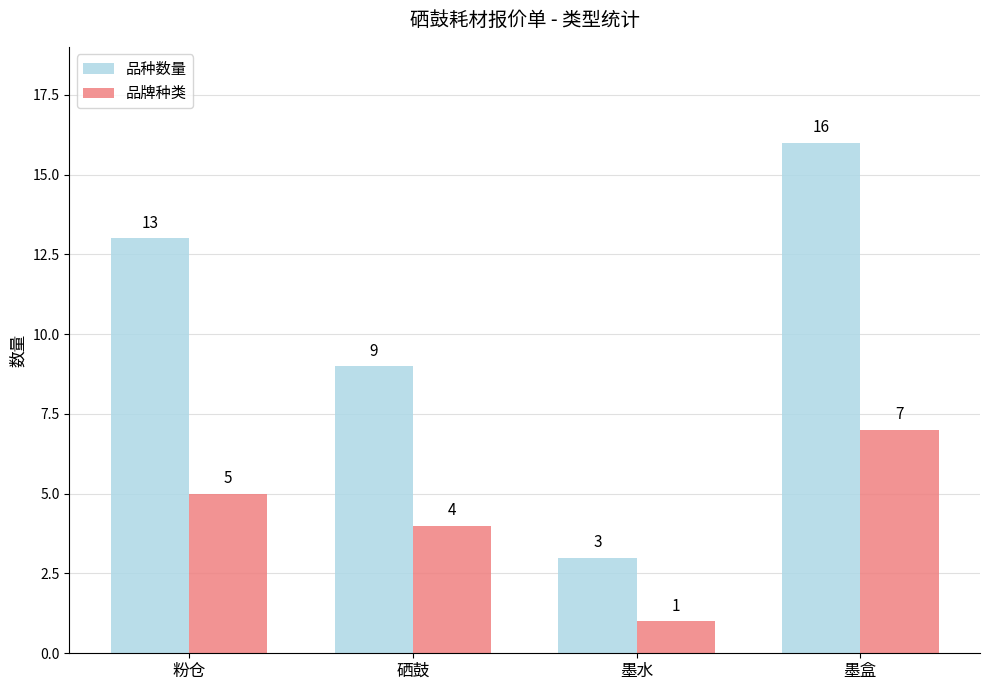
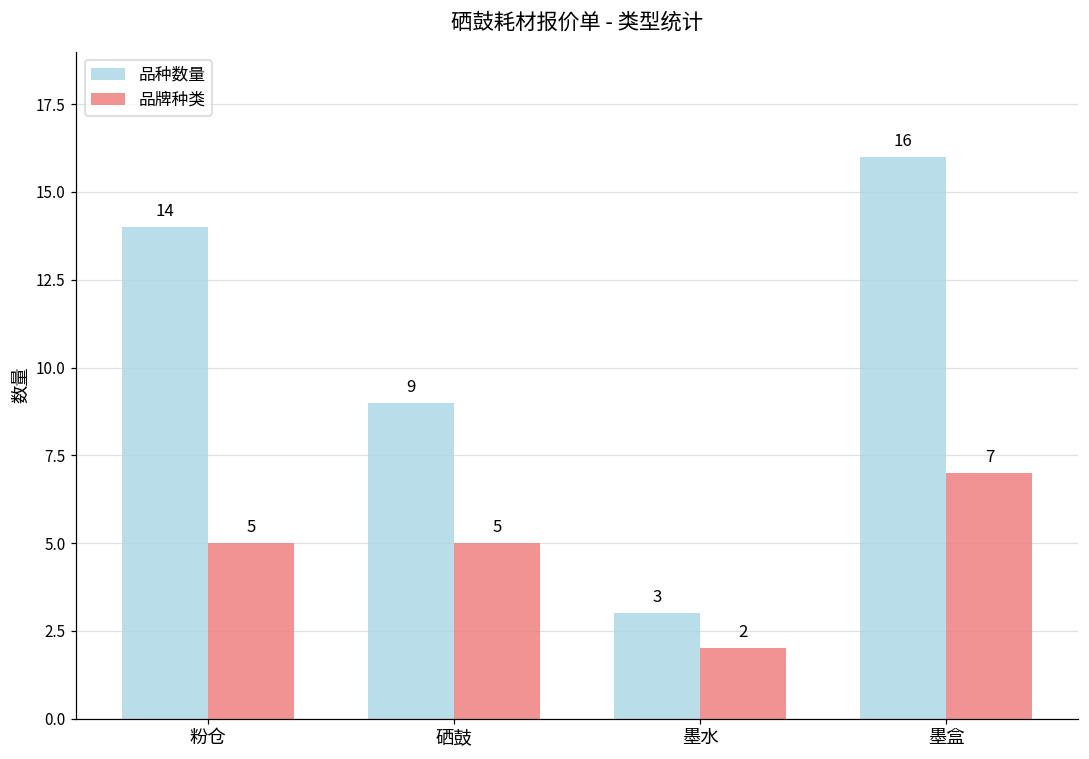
品种数量, 粉仓: 13 -> 14
品牌种类, 硒鼓: 4 -> 5
品牌种类, 墨水: 1 -> 2
